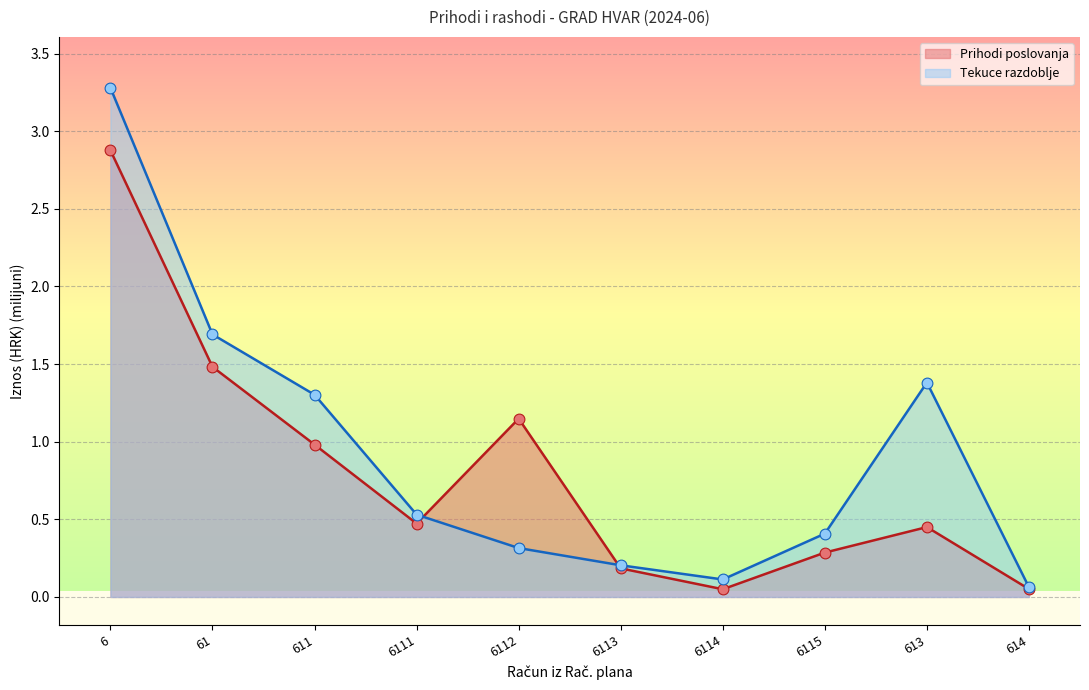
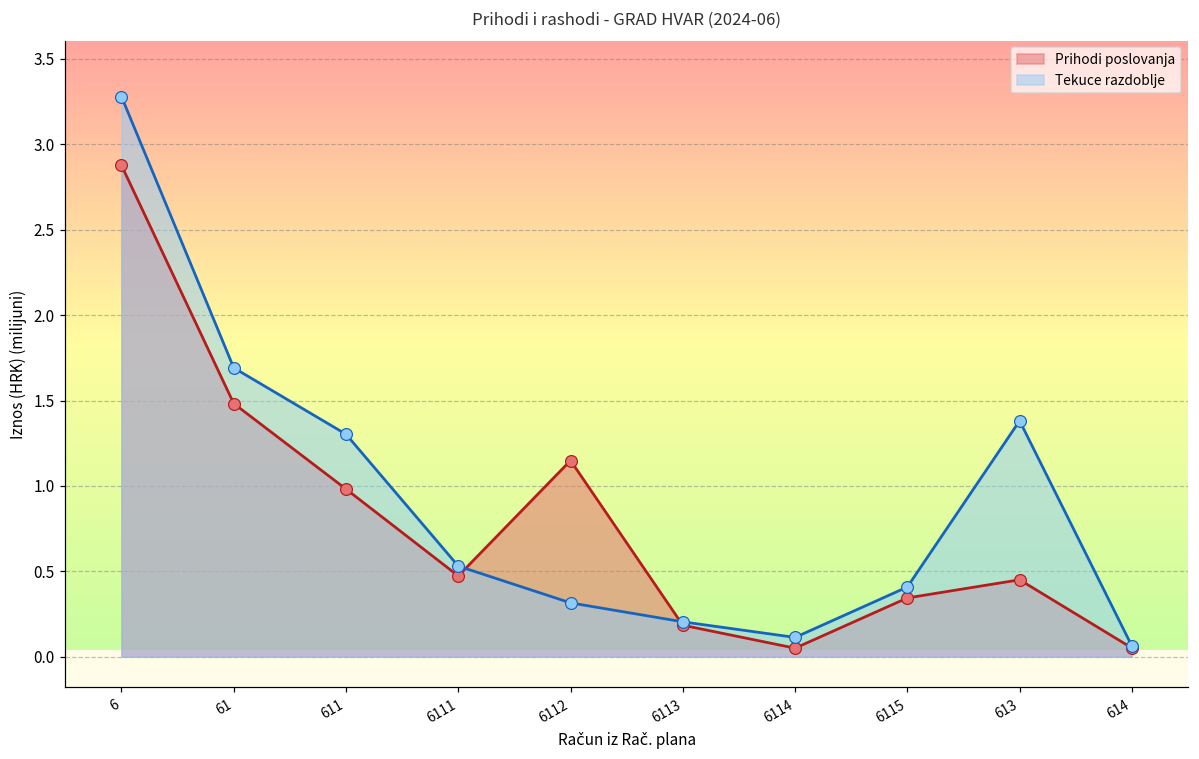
Prihodi poslovanja, 6115: 0.29 -> 0.34
